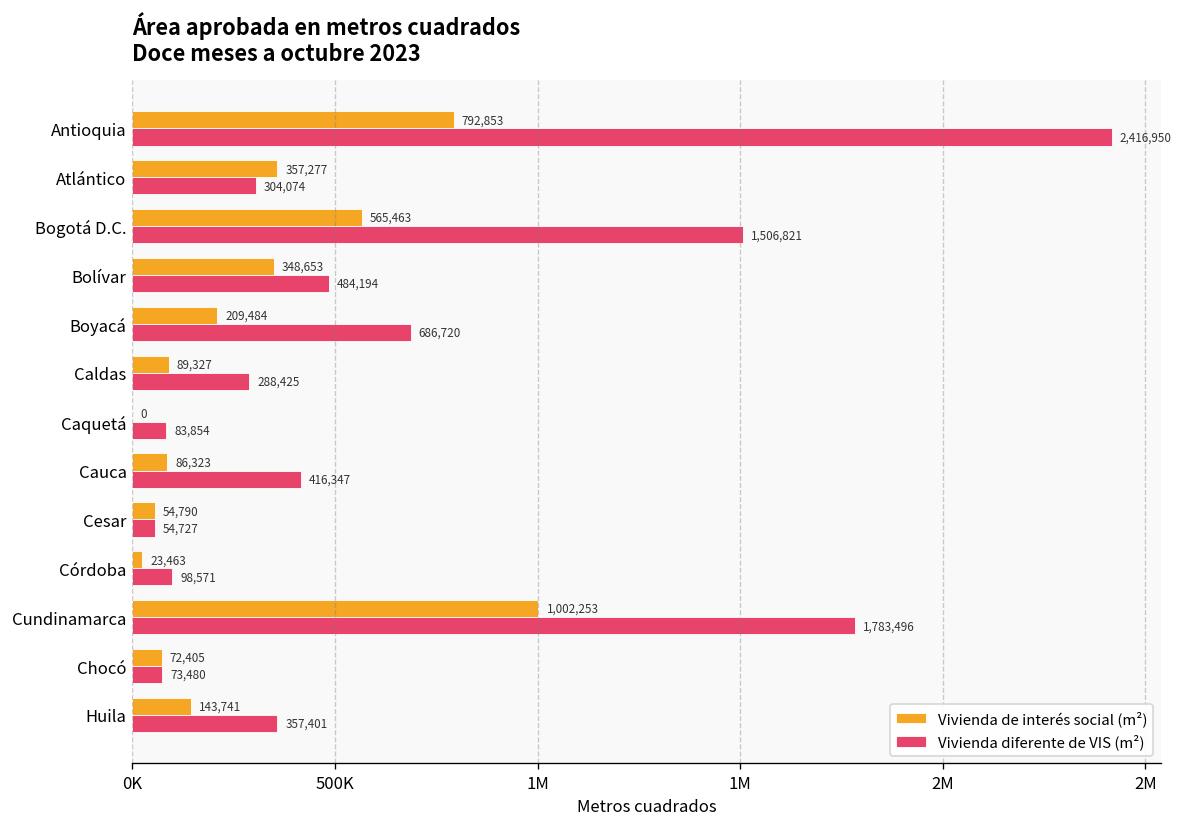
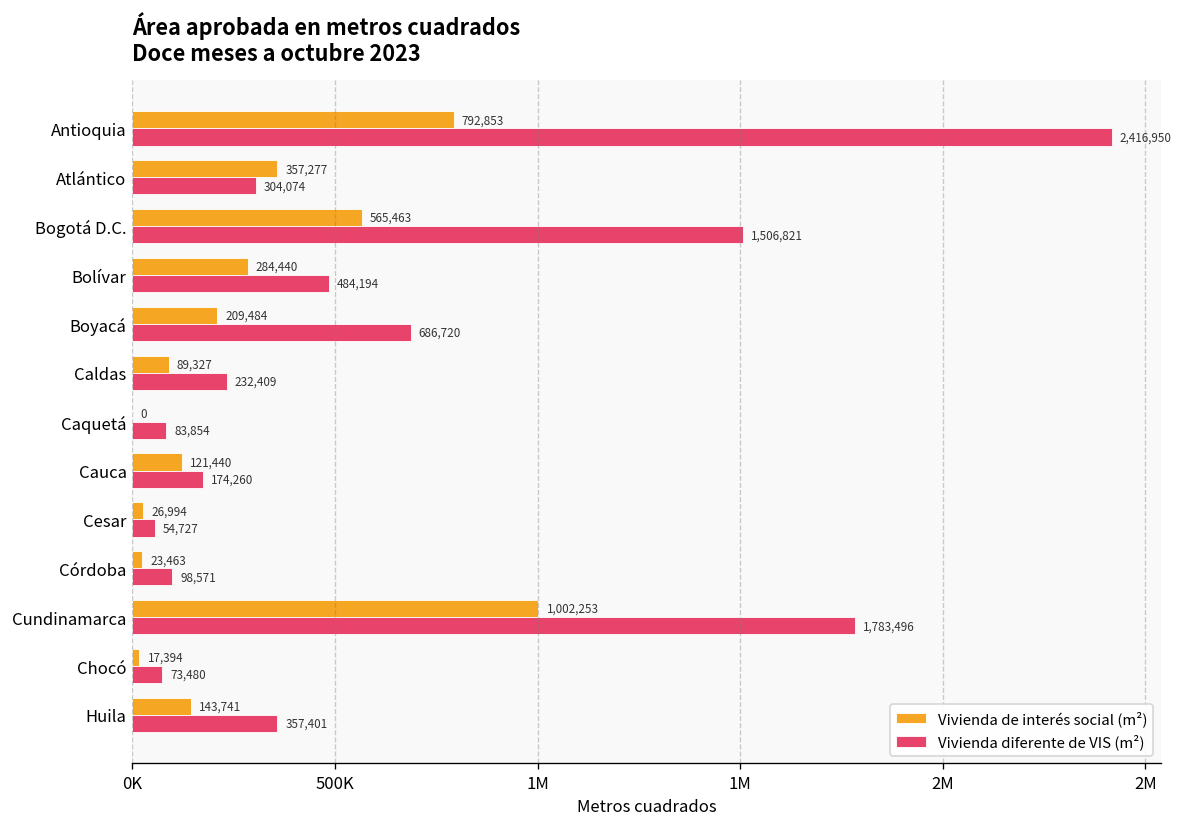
Vivienda de interés social (m²), Bolívar: 348,653 -> 284,440
Vivienda diferente de VIS (m²), Caldas: 288,425 -> 232,409
Vivienda de interés social (m²), Cauca: 86,323 -> 121,440
Vivienda diferente de VIS (m²), Cauca: 416,347 -> 174,260
Vivienda de interés social (m²), Cesar: 54,790 -> 26,994
Vivienda de interés social (m²), Chocó: 72,405 -> 17,394
